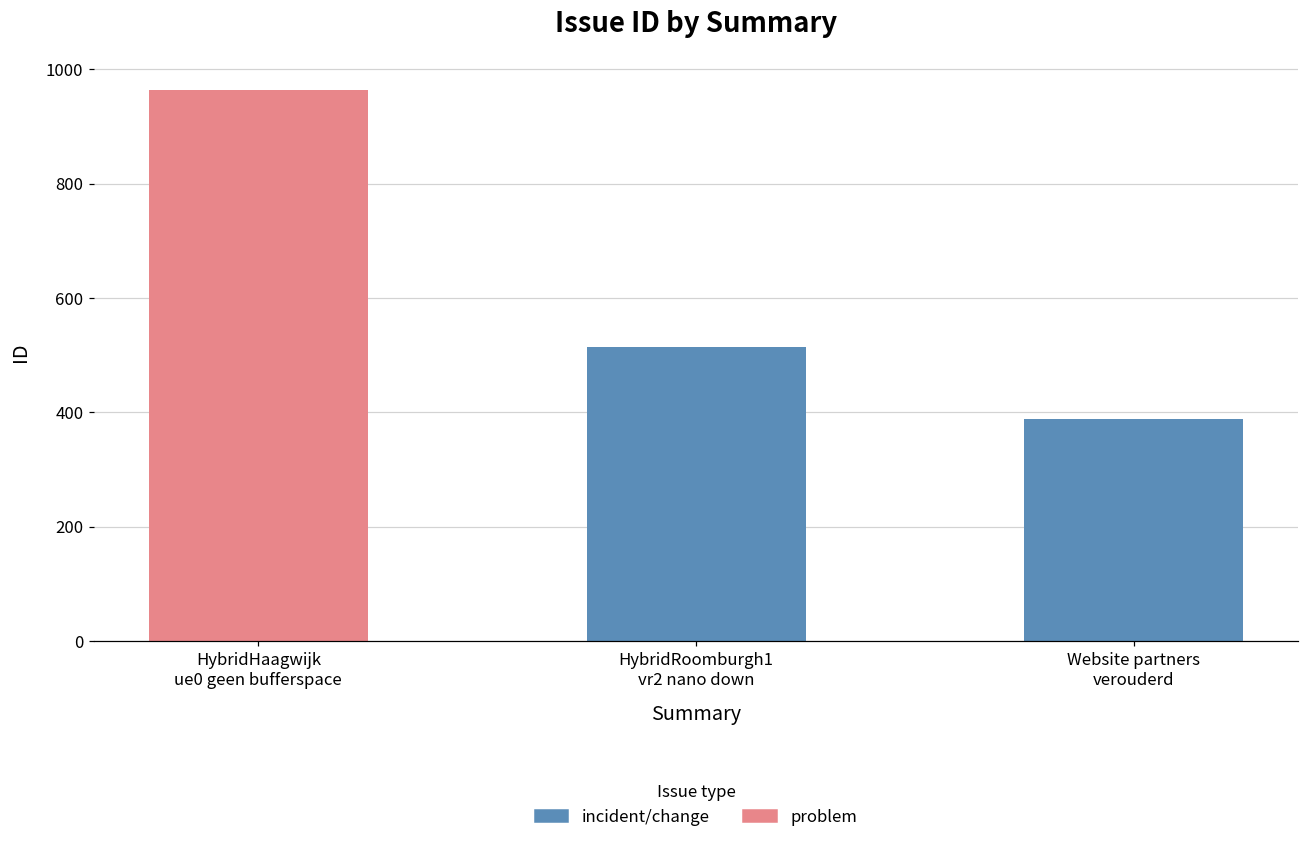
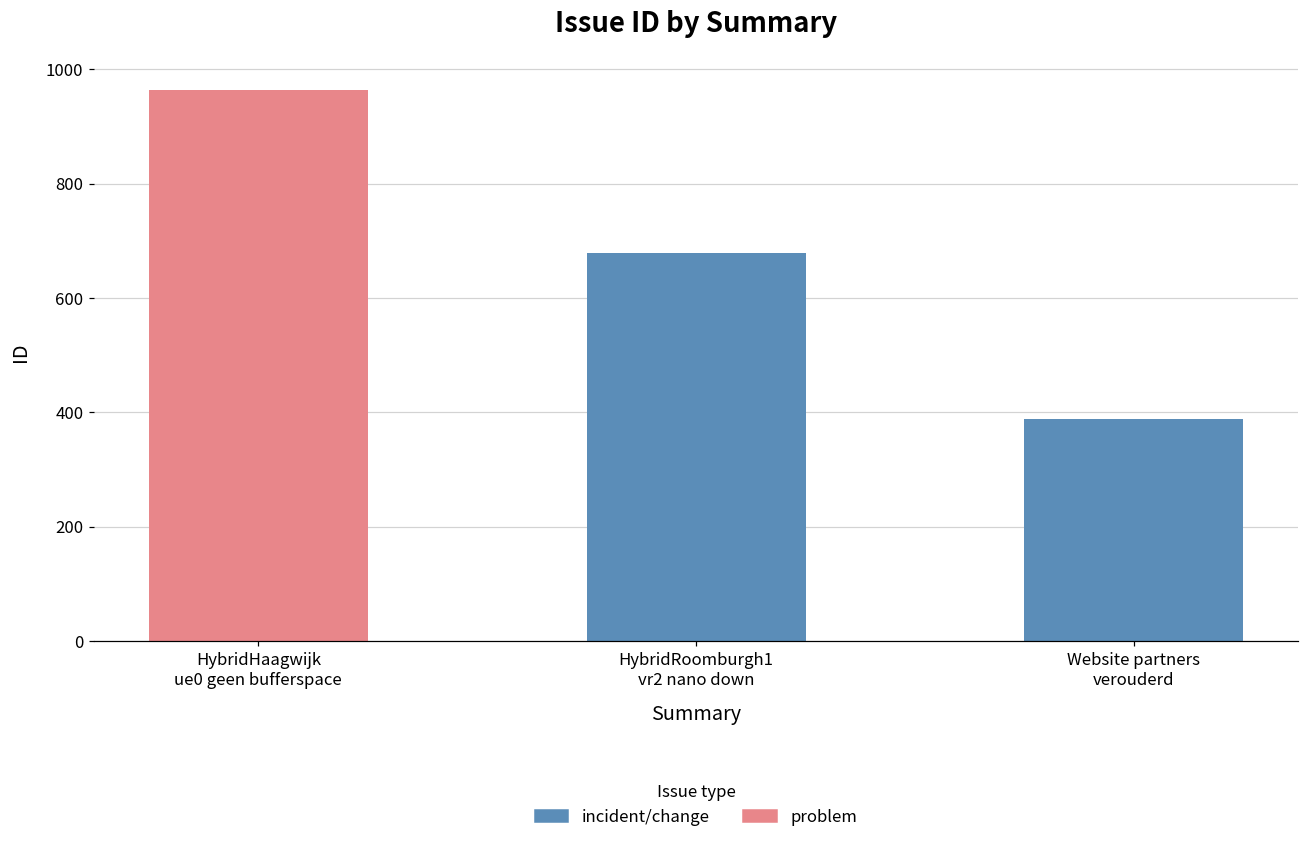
HybridRoomburgh1 vr2 nano down: 520 -> 680
